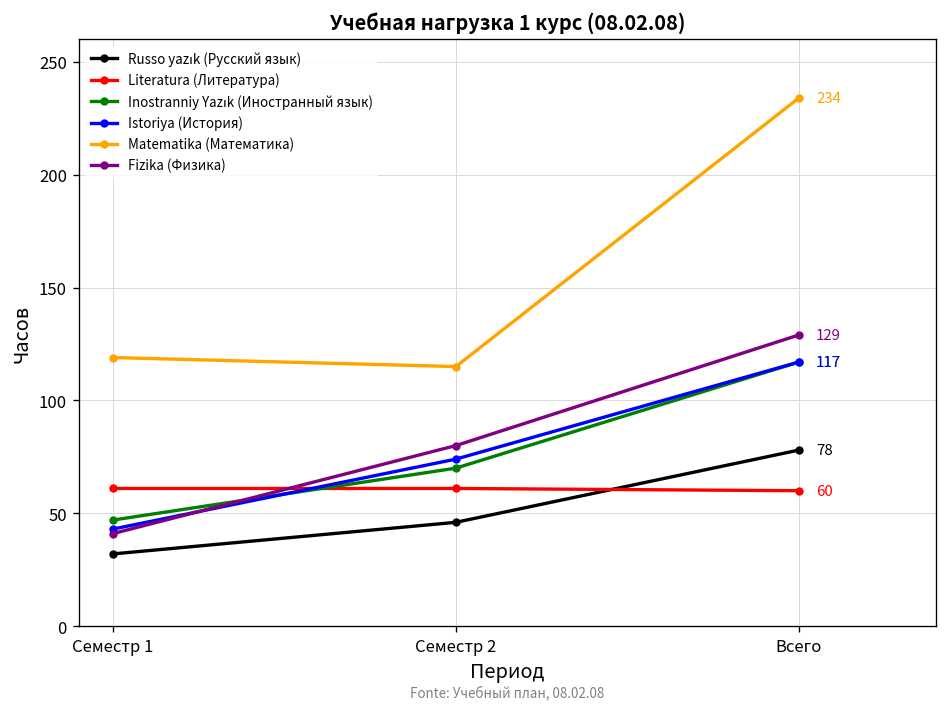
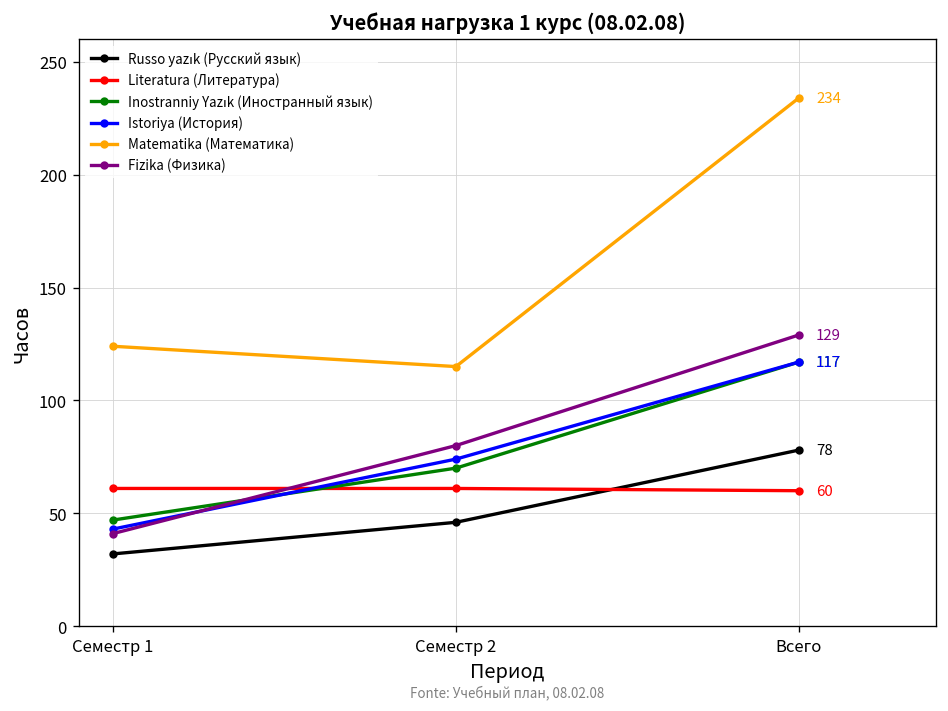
Matematika (Математика), Семестр 1: 119 -> 124
